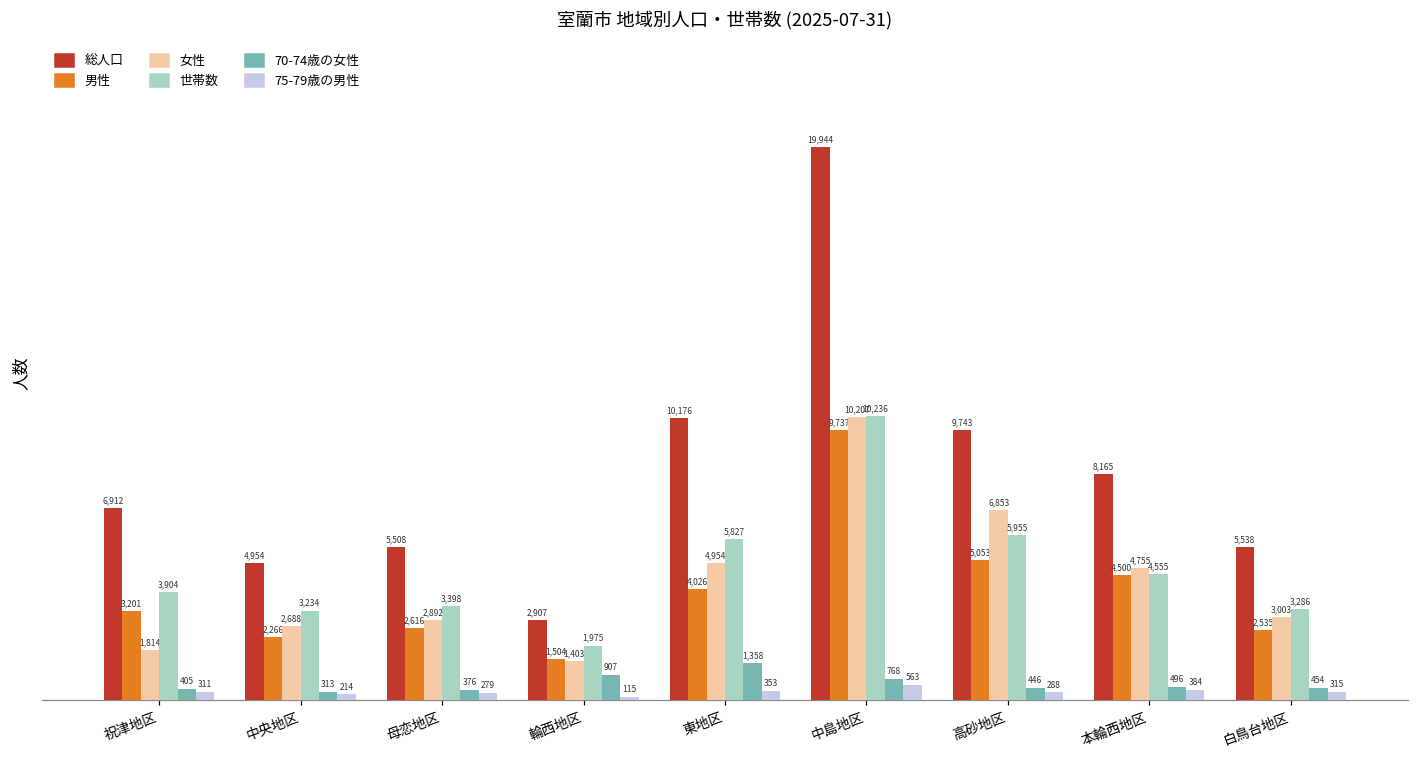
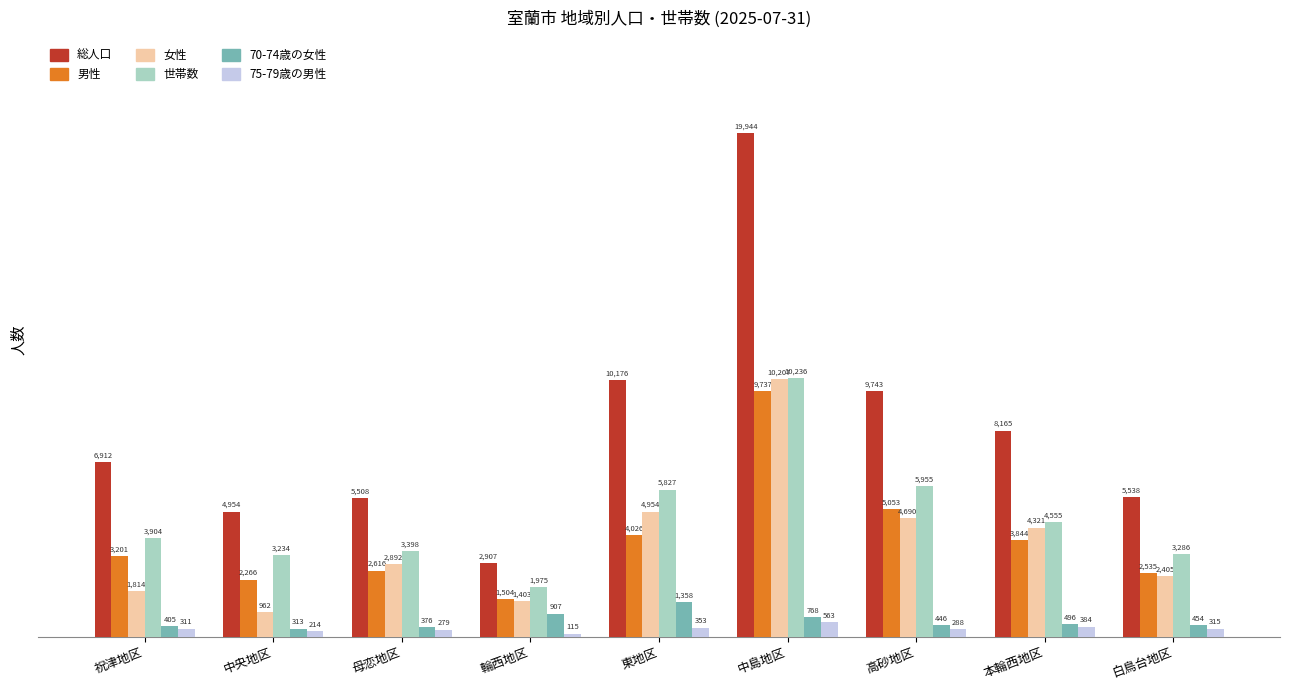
女性, 中央地区: 2,688 -> 962
女性, 高砂地区: 6,853 -> 4,690
男性, 本輪西地区: 4,500 -> 3,844
女性, 本輪西地区: 4,755 -> 4,321
女性, 白鳥台地区: 3,003 -> 2,405
